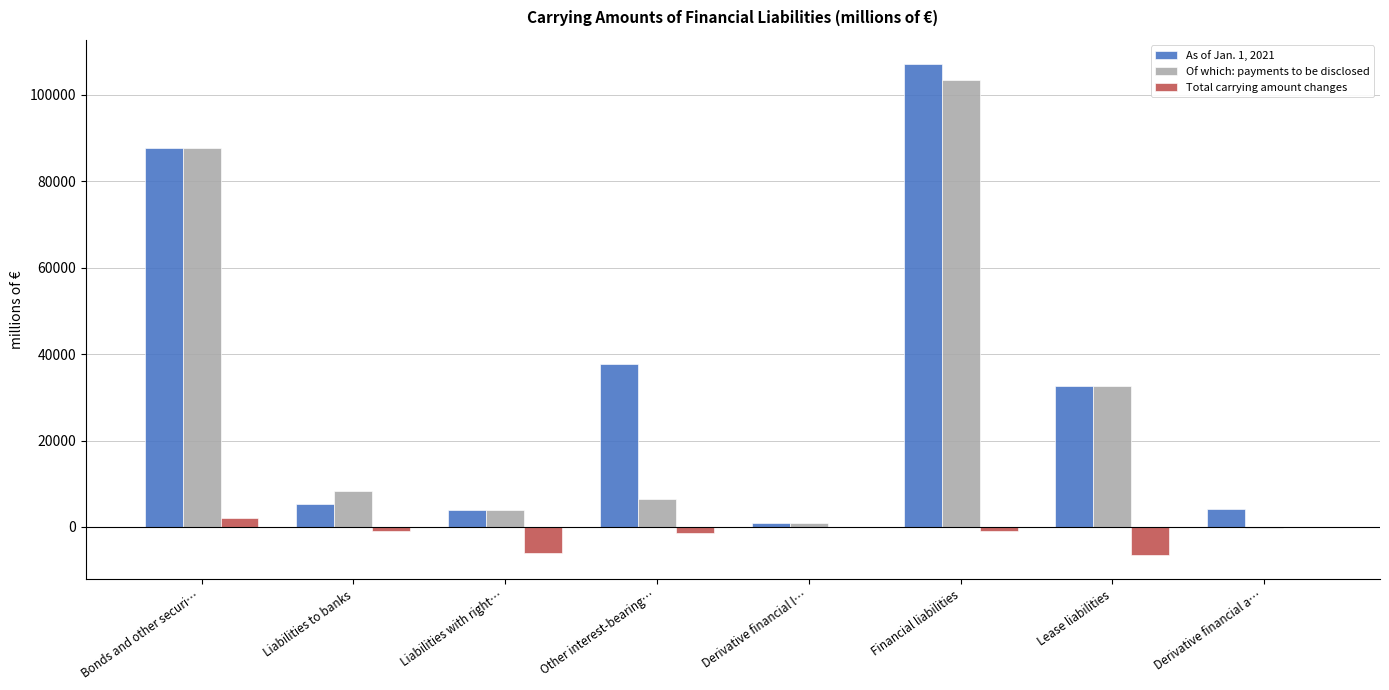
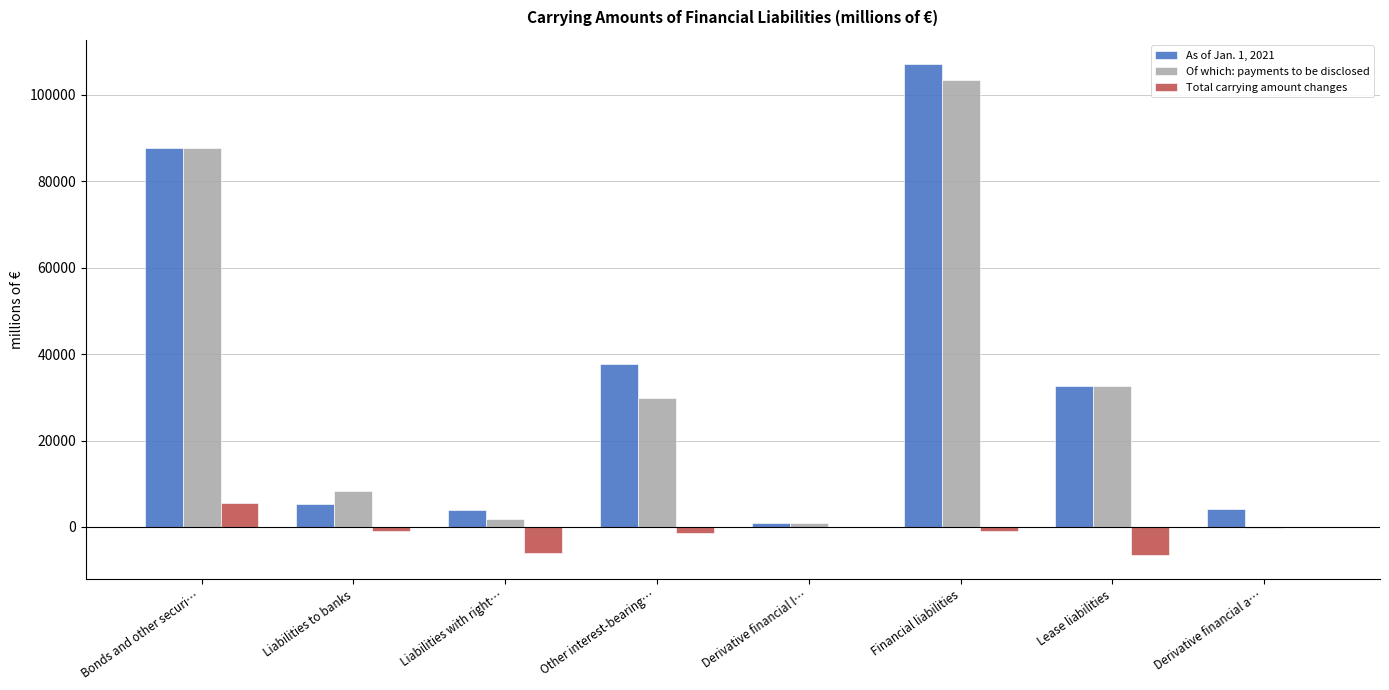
Total carrying amount changes, Bonds and other securi…: 2000 -> 6000
Of which: payments to be disclosed, Liabilities with right…: 4000 -> 2000
Of which: payments to be disclosed, Other interest-bearing…: 7000 -> 30000
